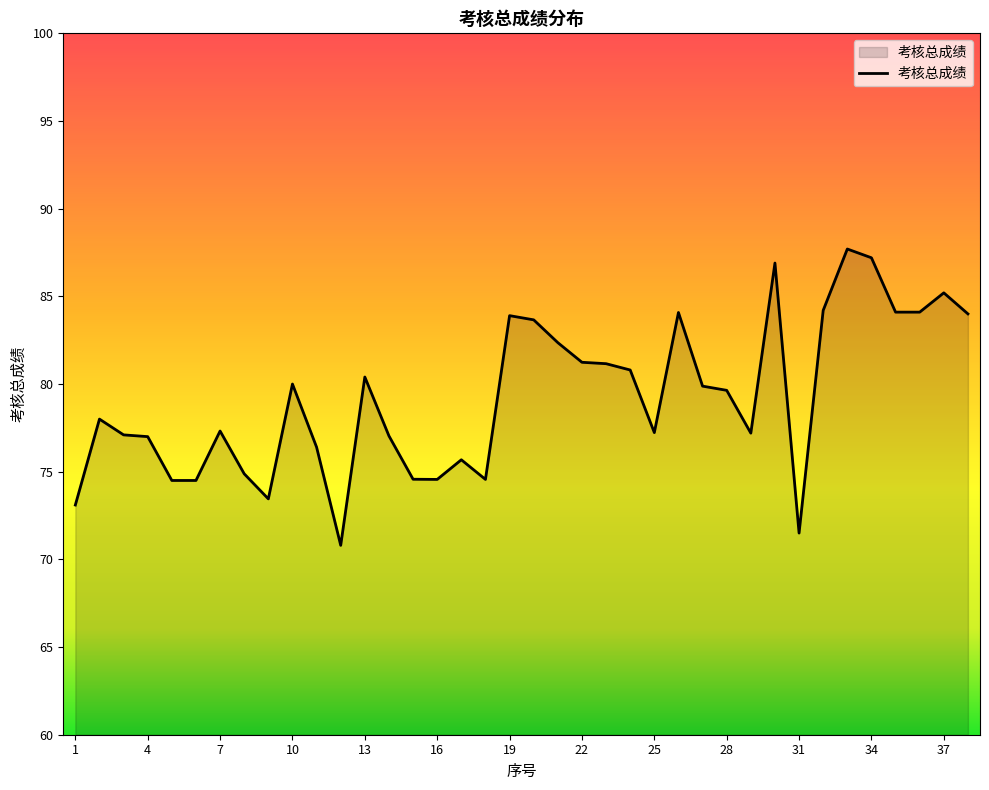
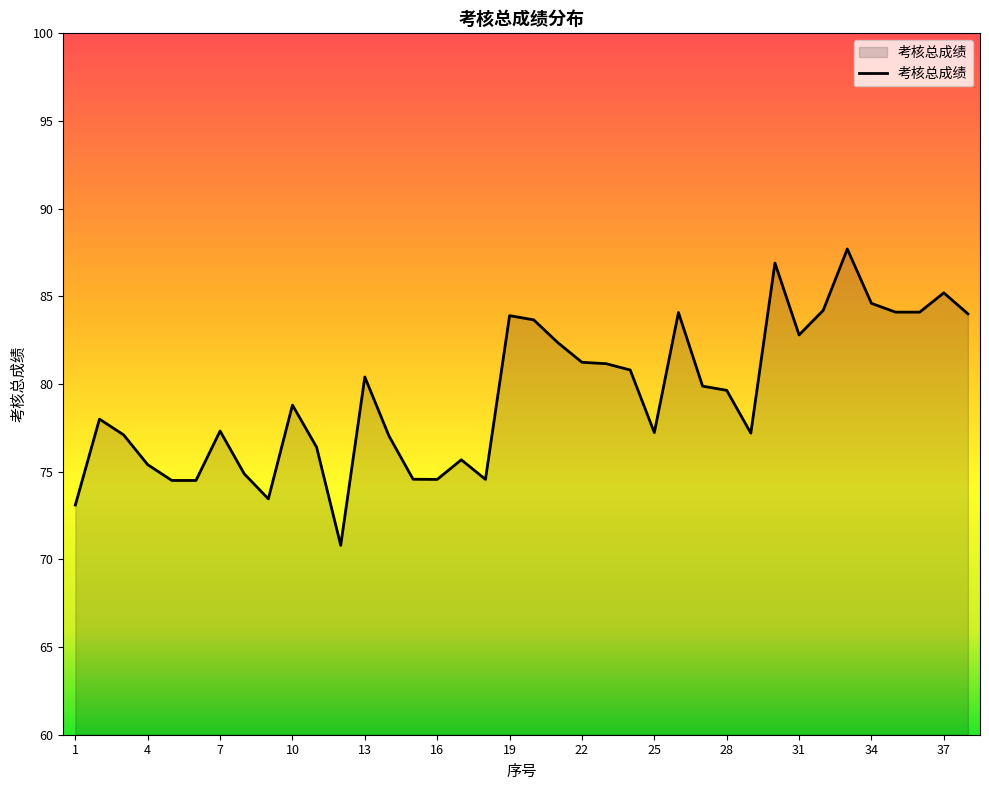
4: 77.0 -> 75.4
10: 80.0 -> 78.8
31: 71.5 -> 82.8
34: 87.2 -> 84.6
